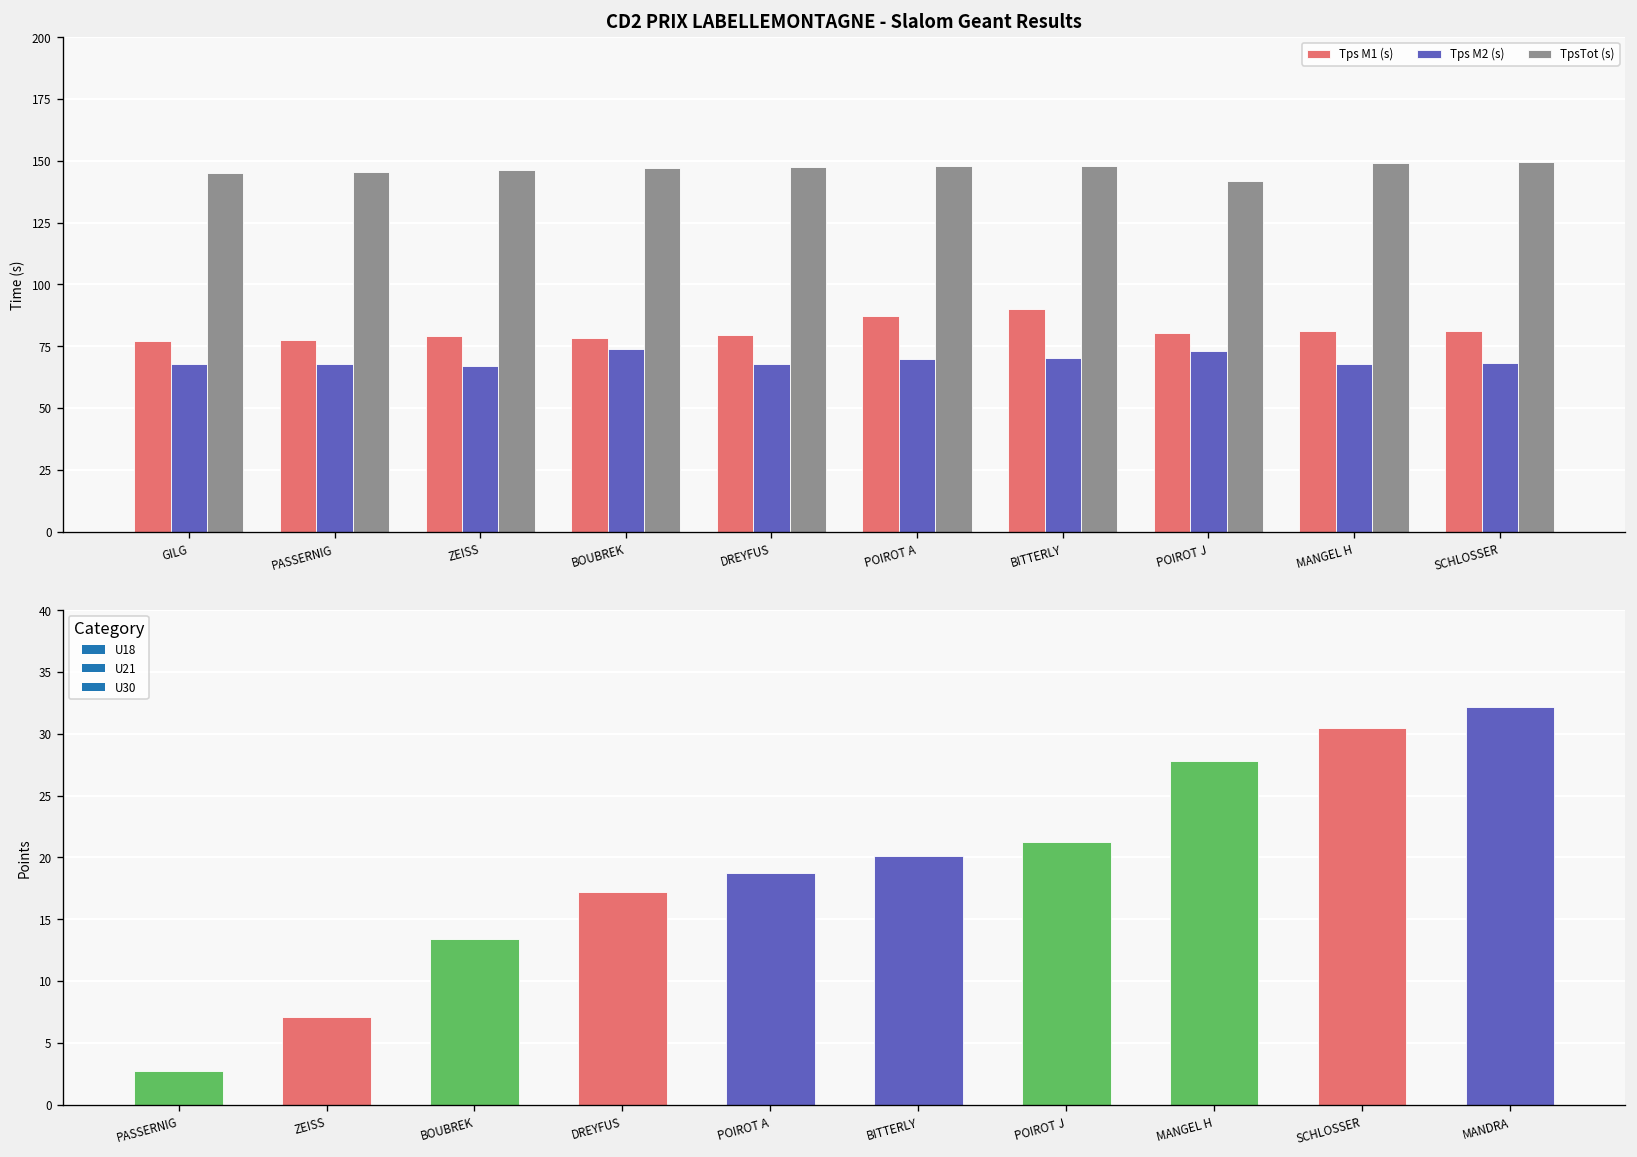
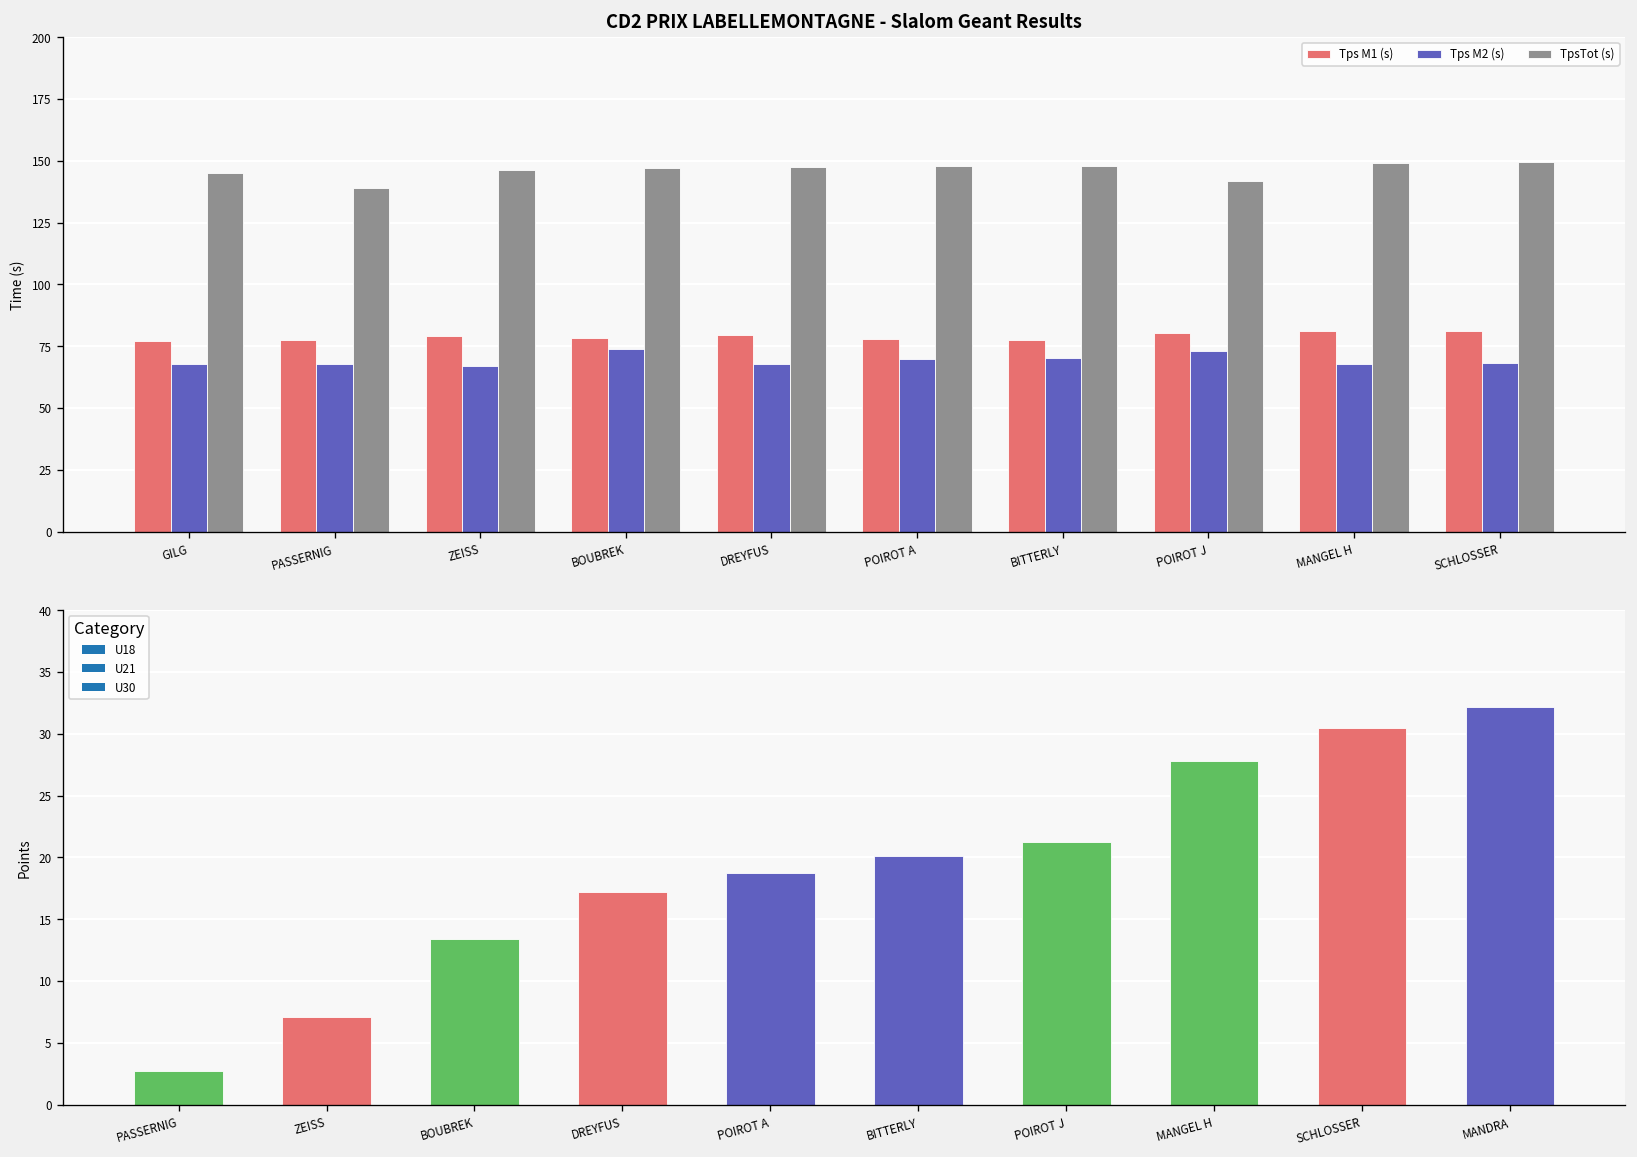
CD2 PRIX LABELLEMONTAGNE - Slalom Geant Results, TpsTot (s), PASSERNIG: 145 -> 139
CD2 PRIX LABELLEMONTAGNE - Slalom Geant Results, Tps M1 (s), POIROT A: 87 -> 78
CD2 PRIX LABELLEMONTAGNE - Slalom Geant Results, Tps M1 (s), BITTERLY: 90 -> 78
